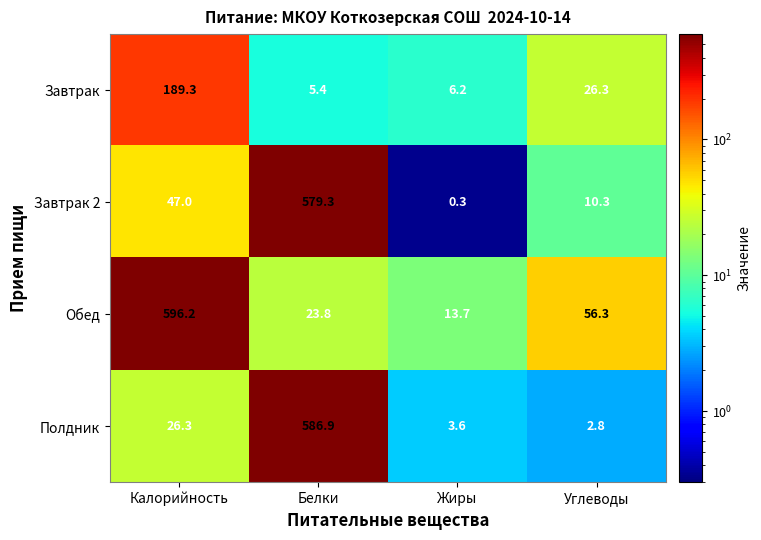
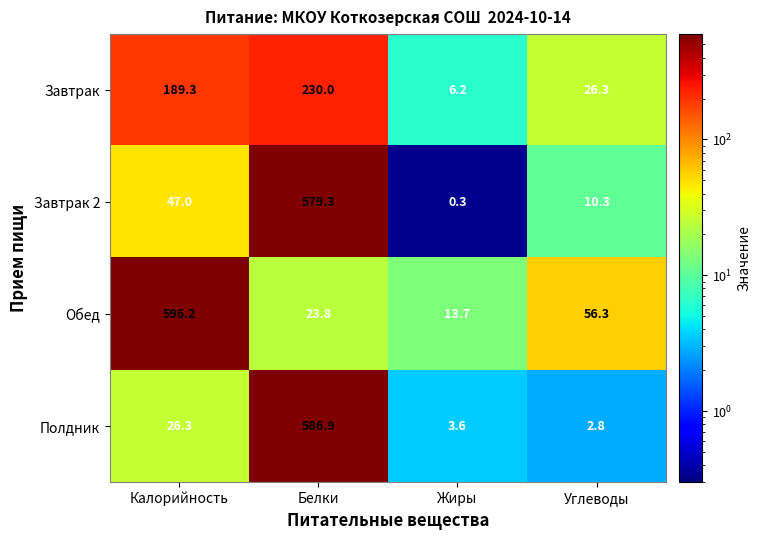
Завтрак, Белки: 5.4 -> 230.0
